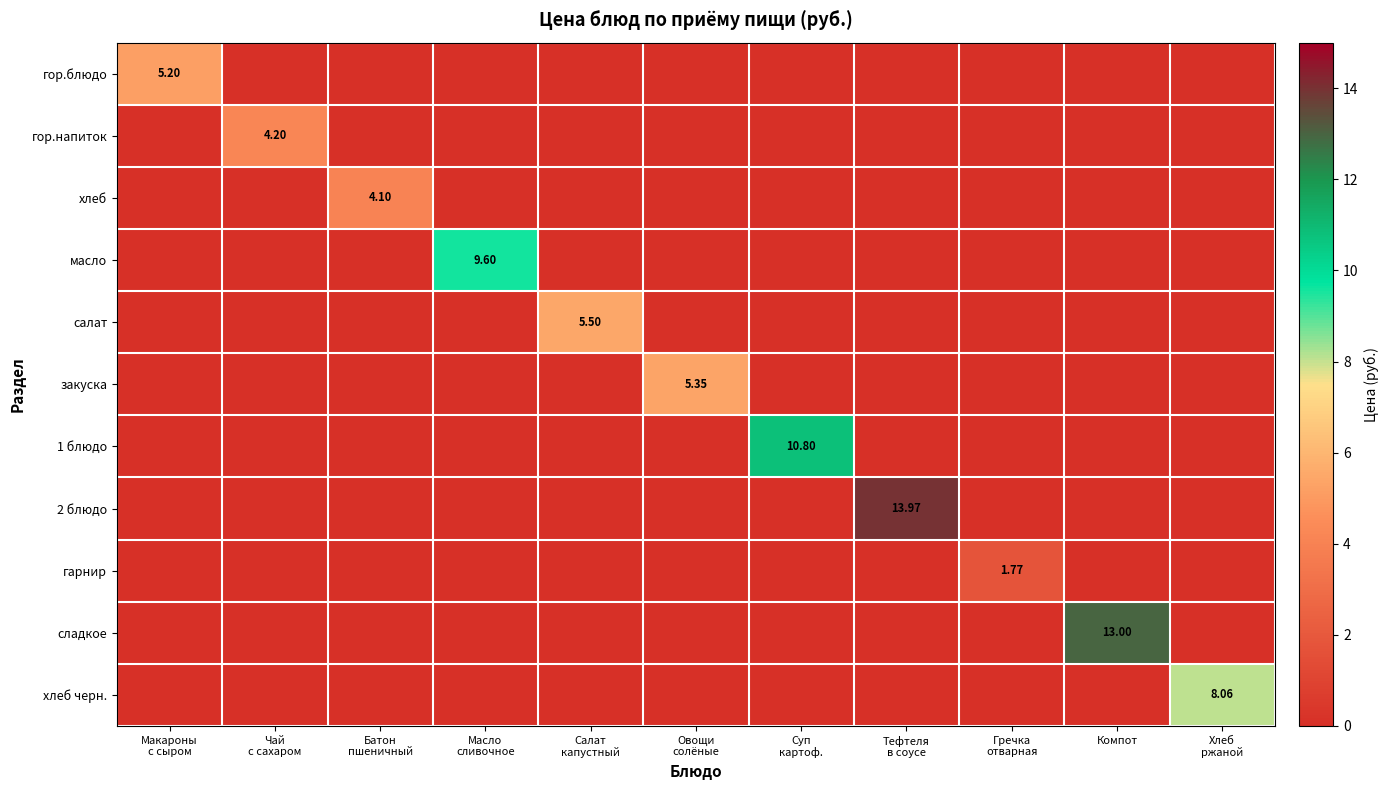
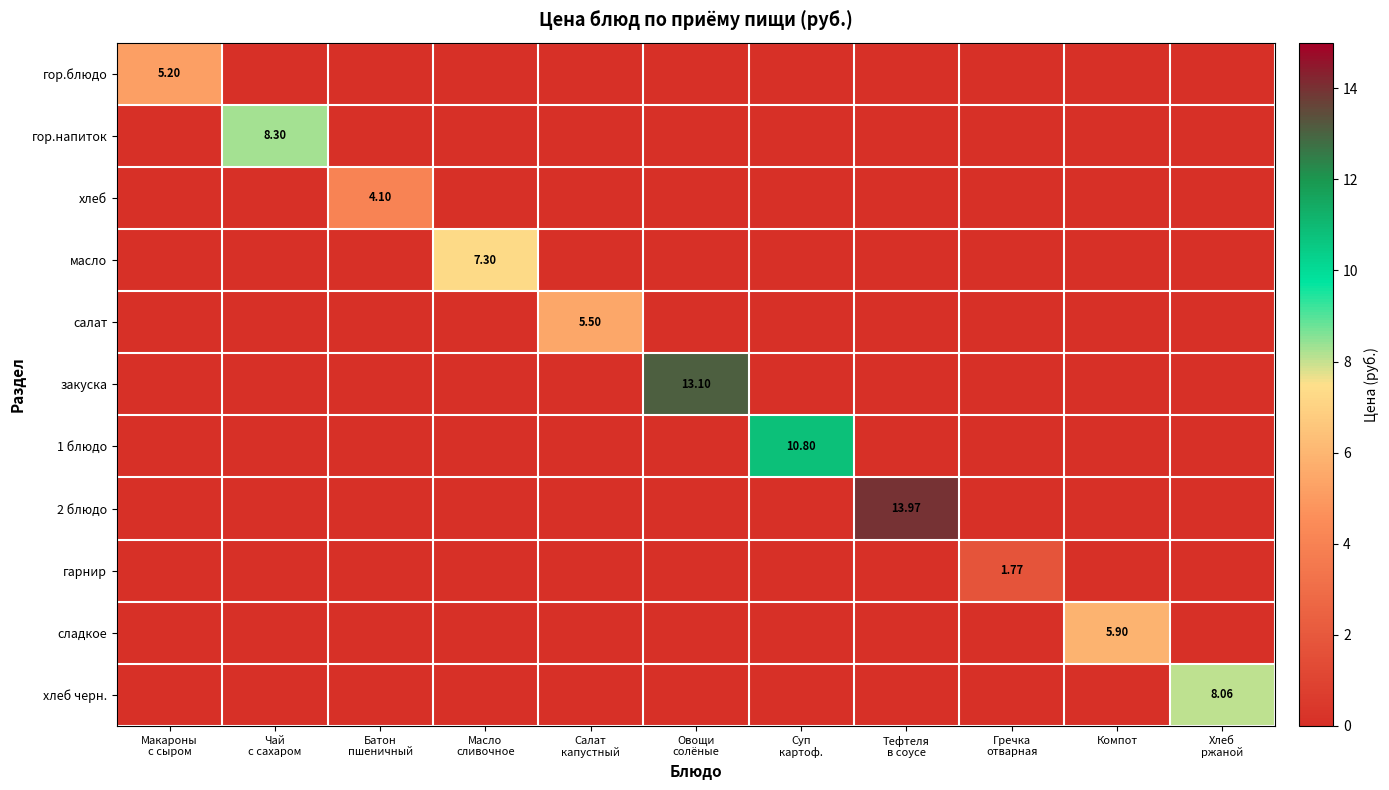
гор.напиток, Чай с сахаром: 4.20 -> 8.30
масло, Масло сливочное: 9.60 -> 7.30
закуска, Овощи солёные: 5.35 -> 13.10
сладкое, Компот: 13.00 -> 5.90
